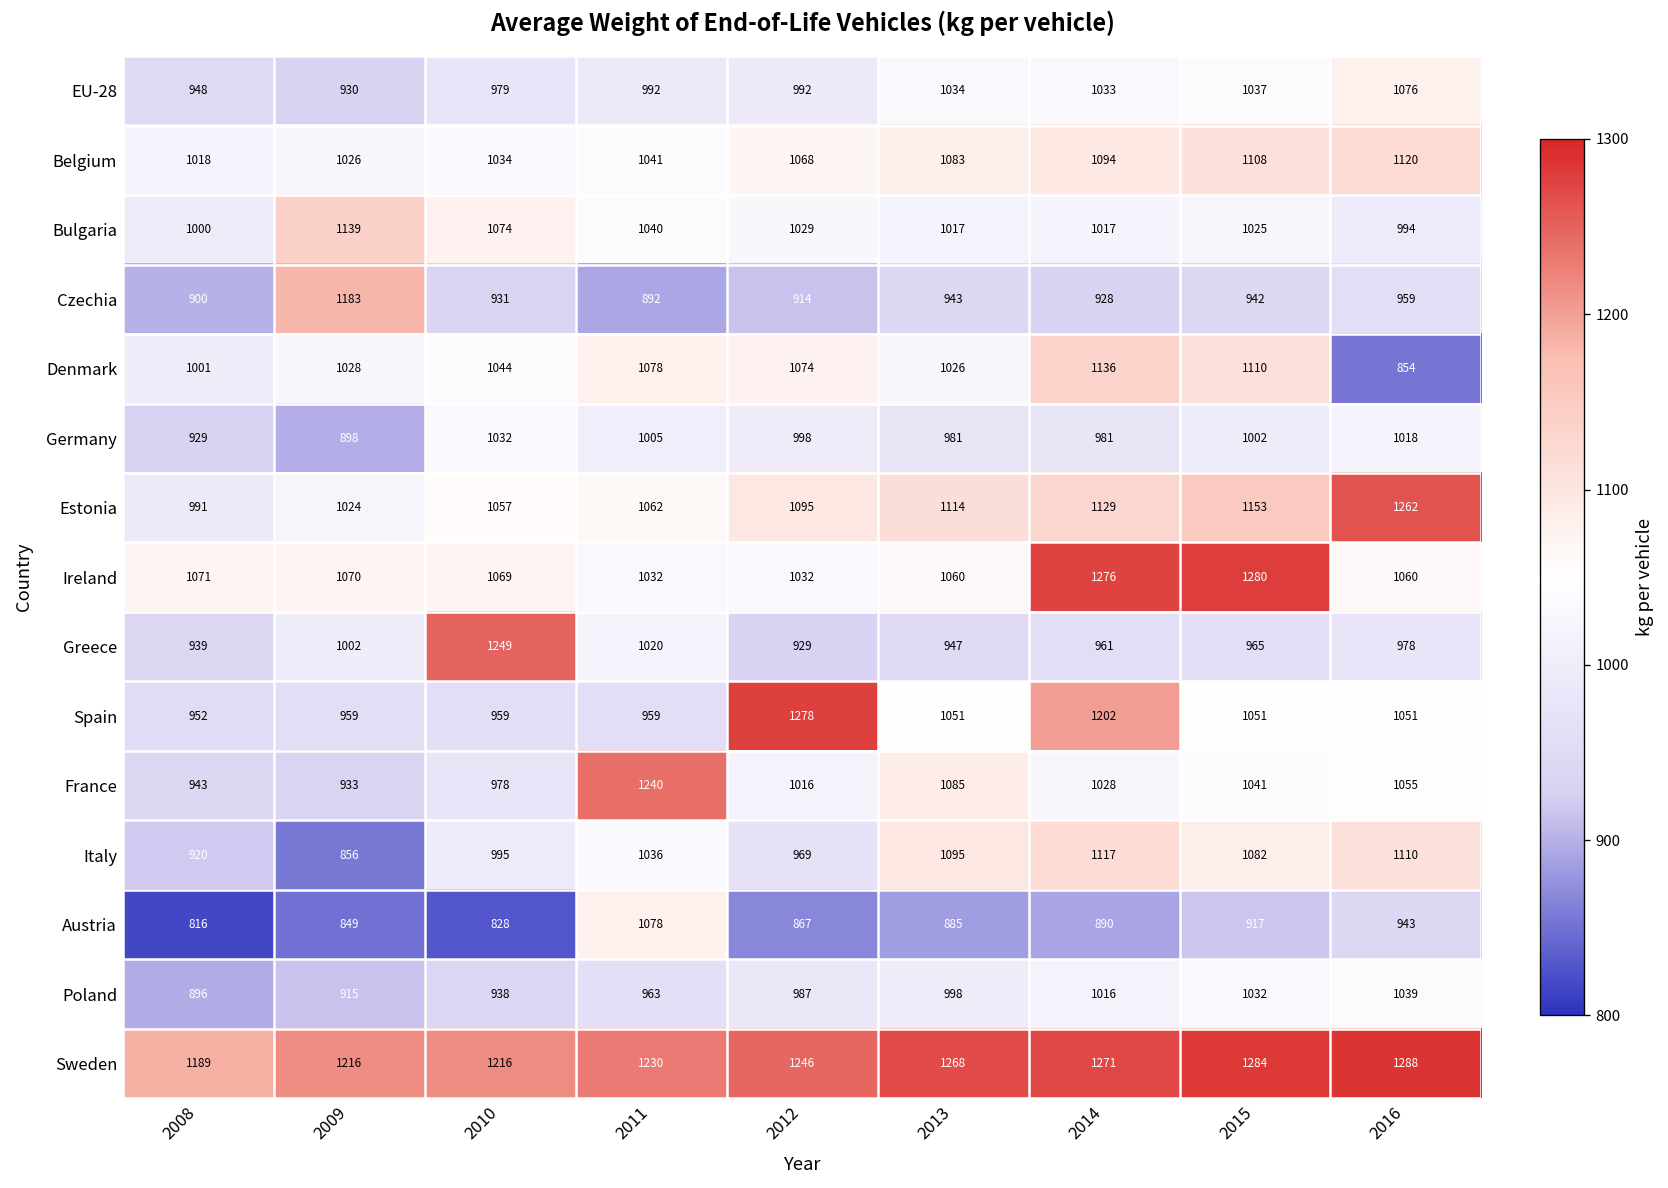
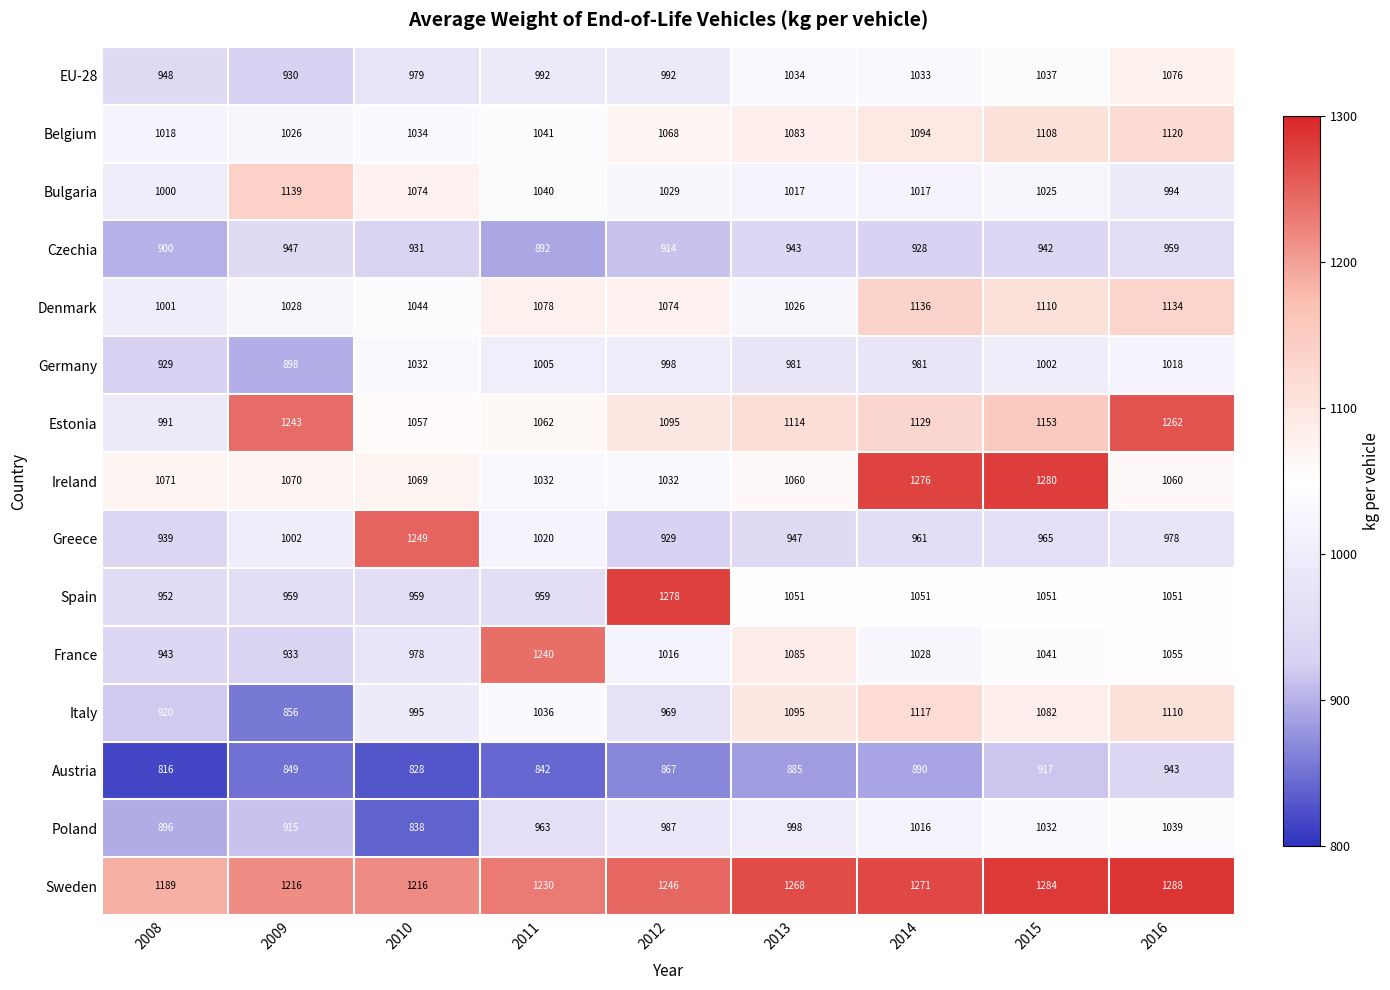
Czechia, 2009: 1183 -> 947
Denmark, 2016: 854 -> 1134
Estonia, 2009: 1024 -> 1243
Spain, 2014: 1202 -> 1051
Austria, 2011: 1078 -> 842
Poland, 2010: 938 -> 838
